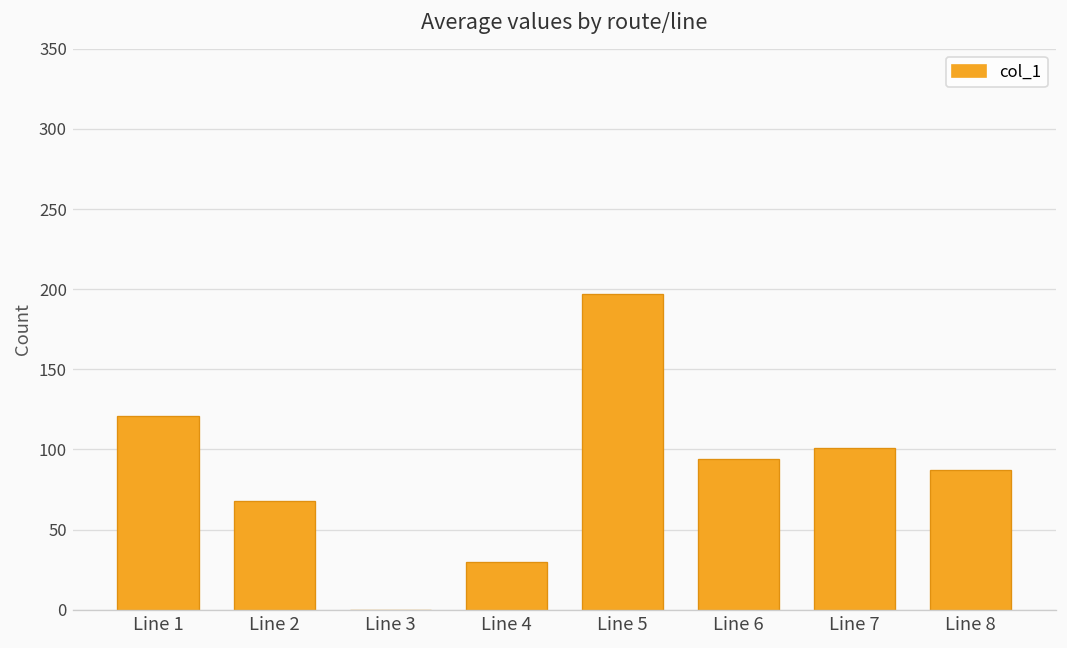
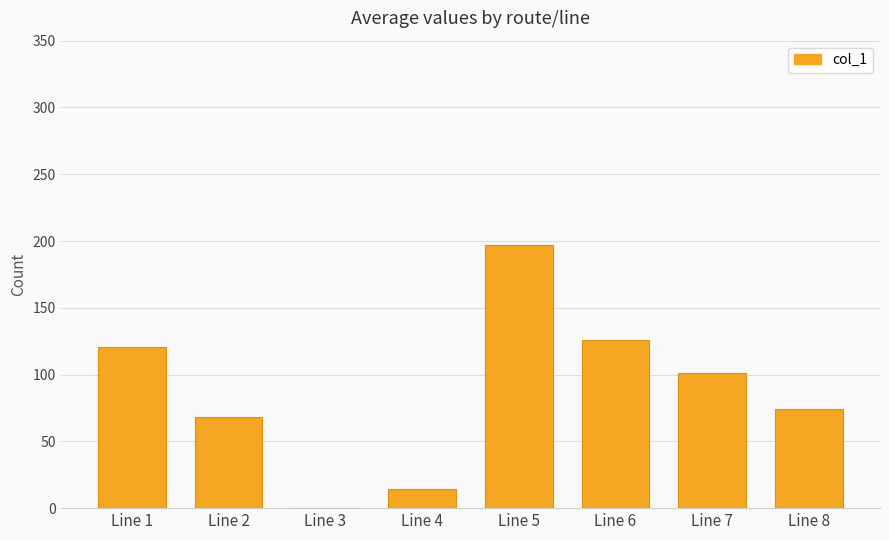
Line 4: 30 -> 14
Line 6: 94 -> 126
Line 8: 87 -> 74
